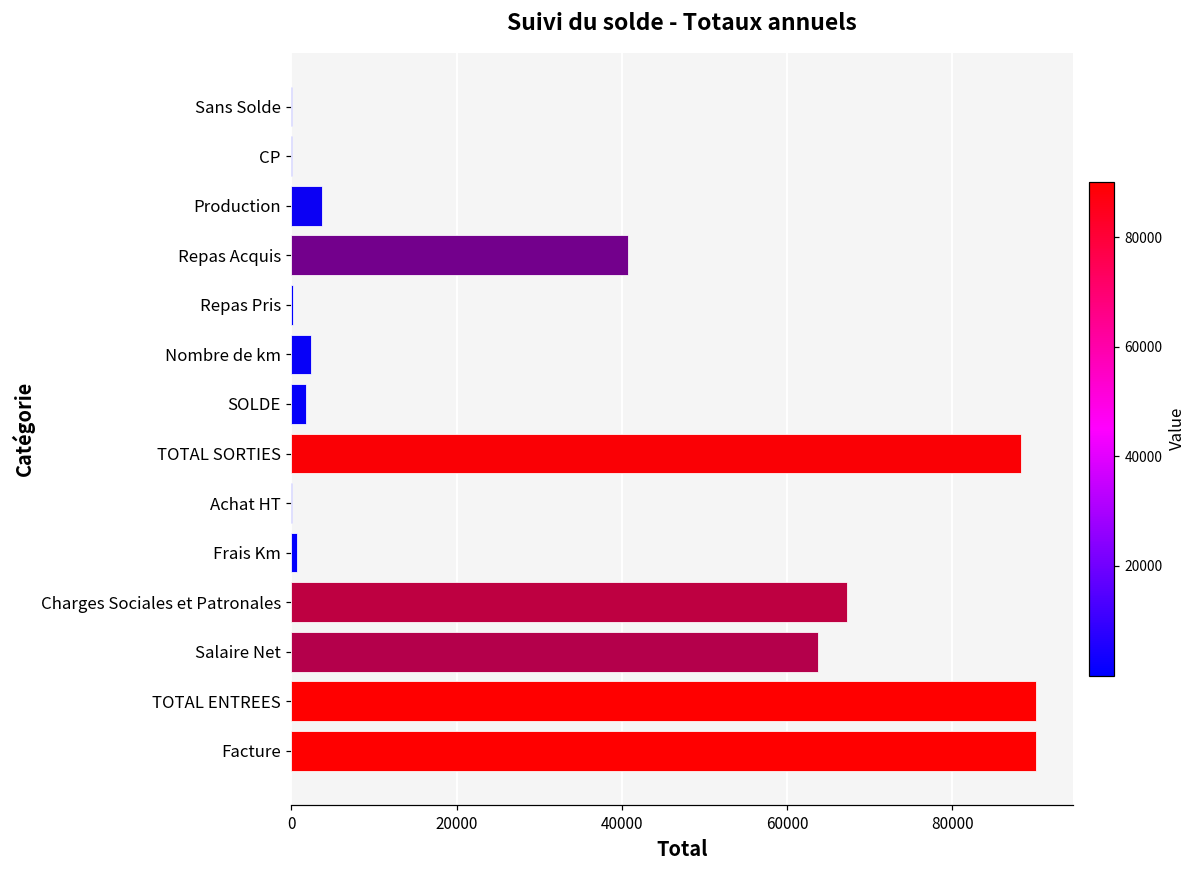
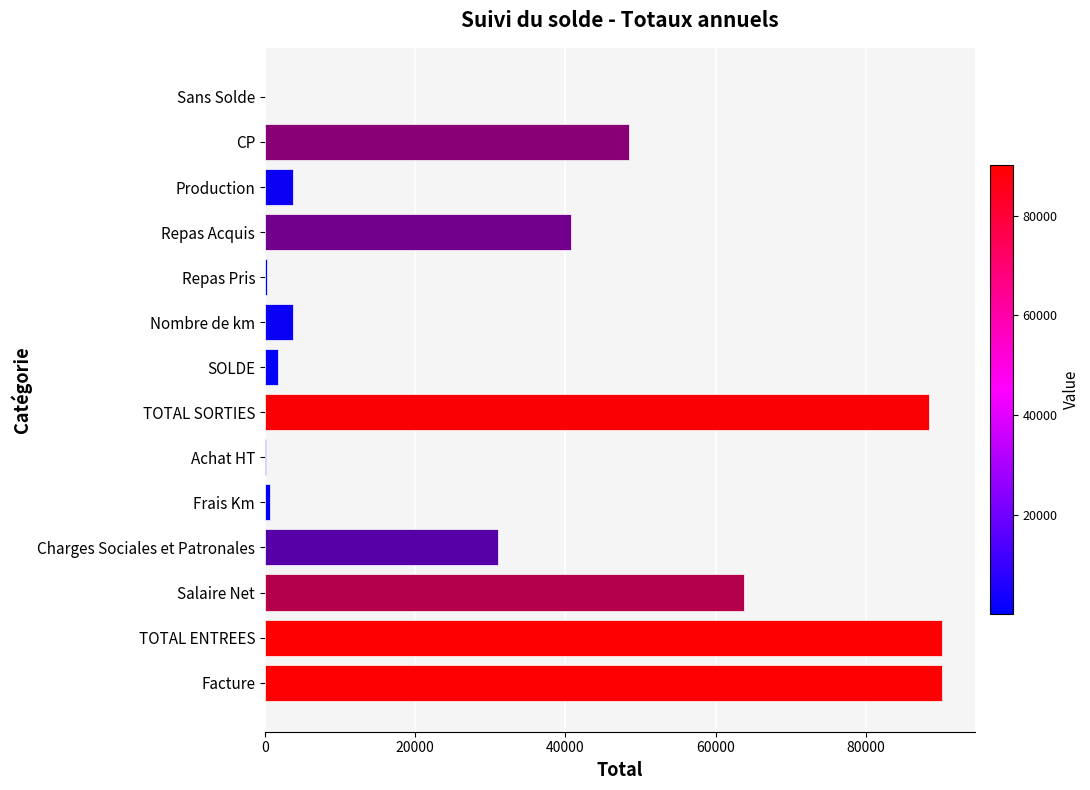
CP: 0 -> 48000
Nombre de km: 2000 -> 4000
Charges Sociales et Patronales: 67000 -> 31000
